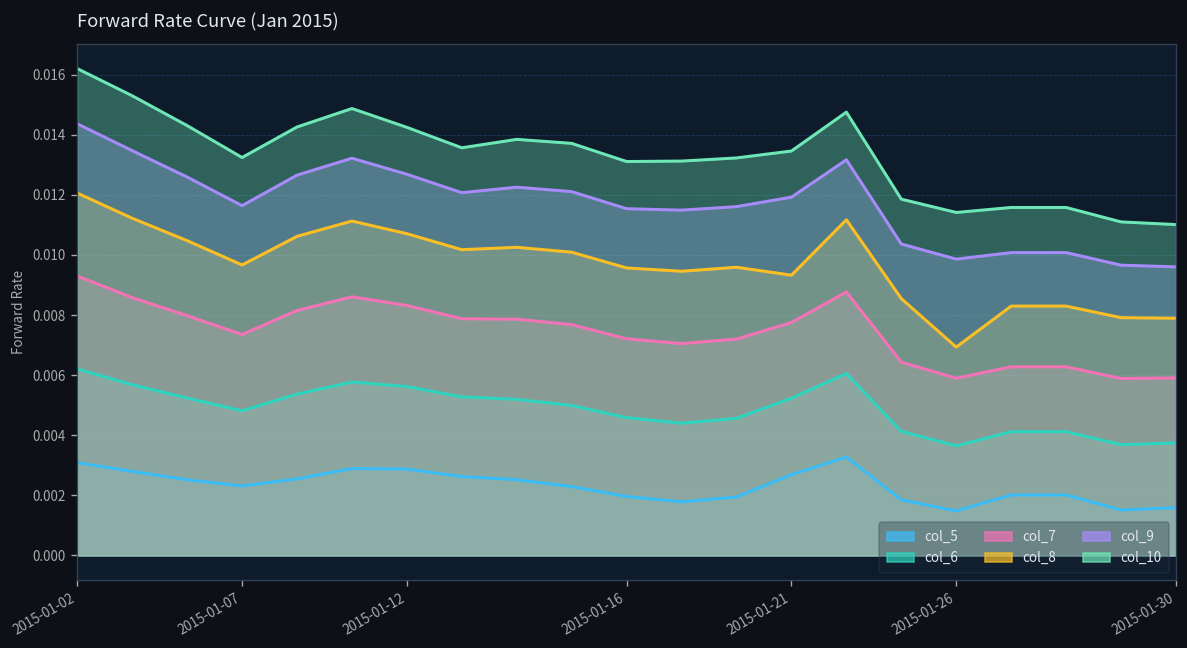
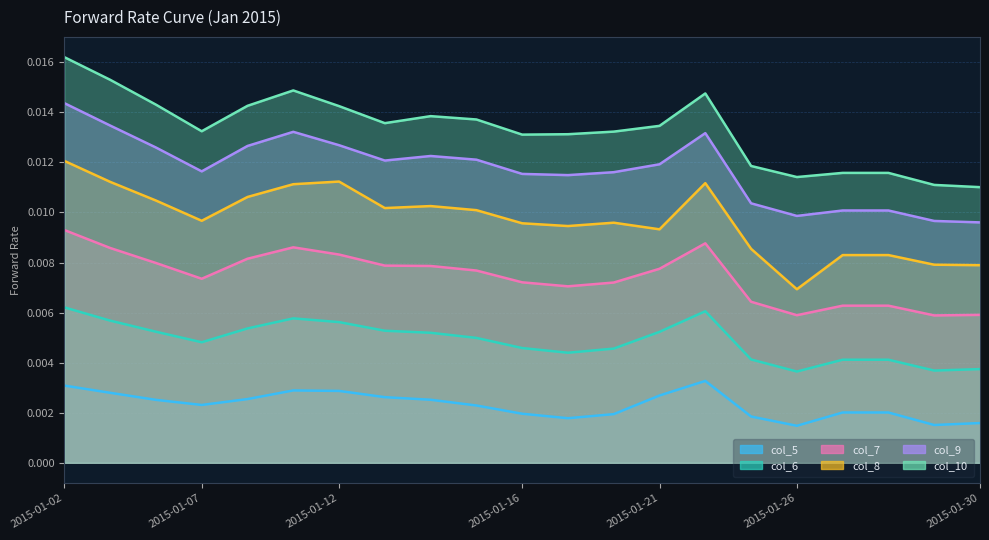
col_8, 2015-01-12: 0.0107 -> 0.0112
